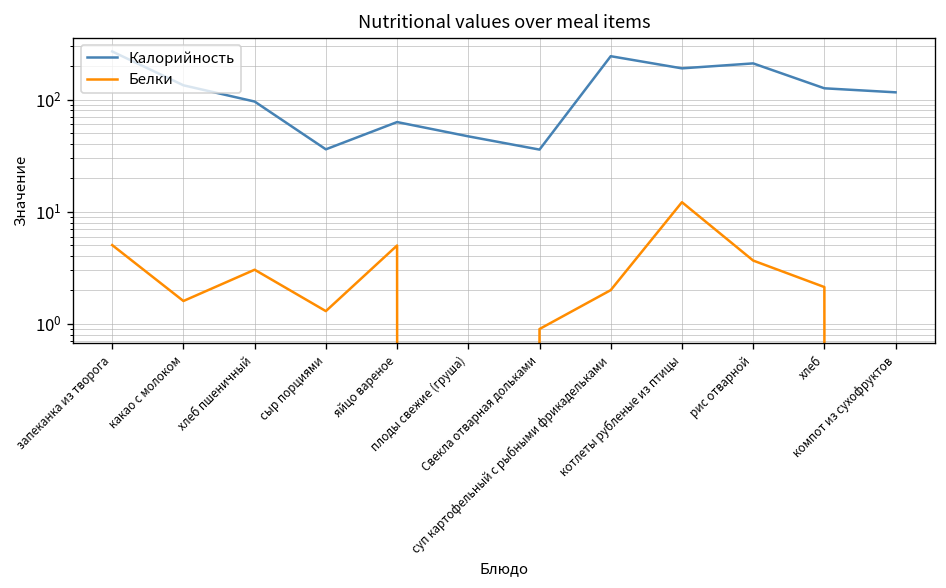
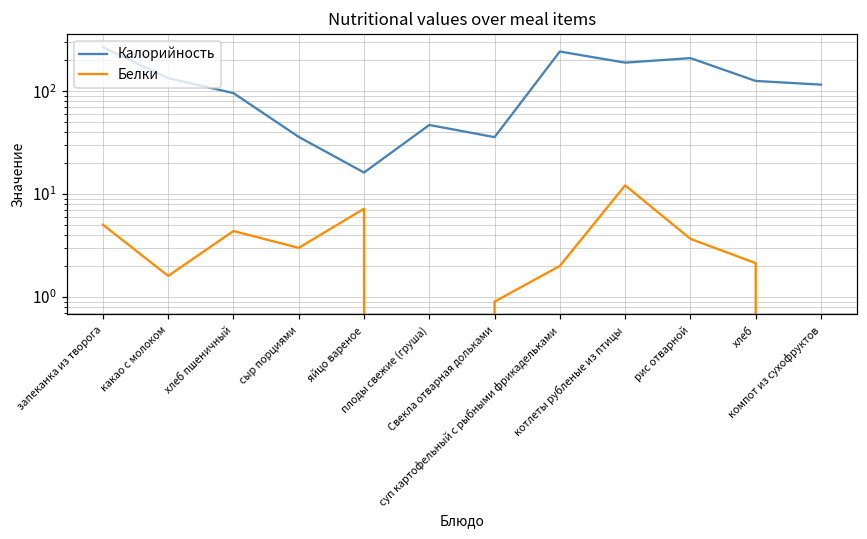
Белки, хлеб пшеничный: 3.0 -> 4
Белки, сыр порциями: 1.3 -> 3.0
Калорийность, яйцо вареное: 60 -> 16
Белки, яйцо вареное: 5 -> 7
